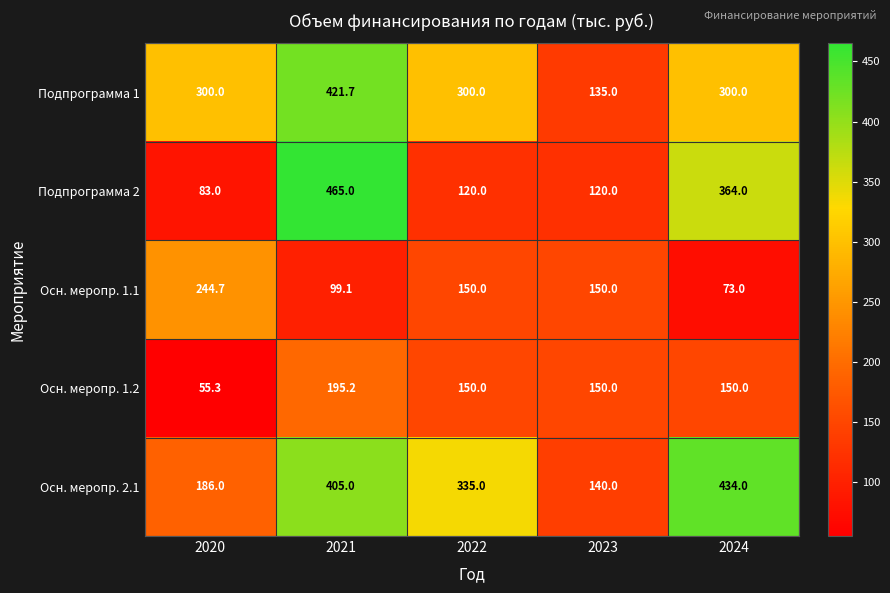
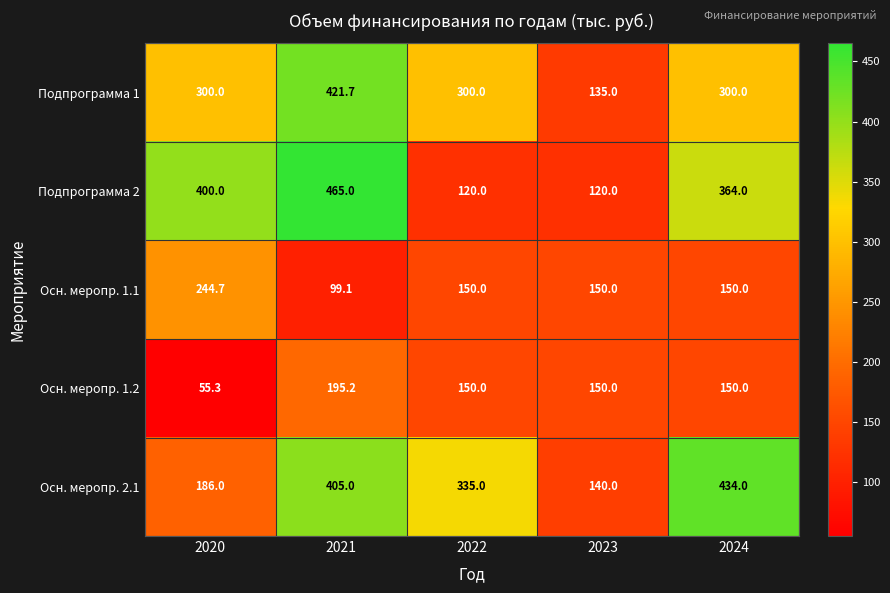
Подпрограмма 2, 2020: 83.0 -> 400.0
Осн. меропр. 1.1, 2024: 73.0 -> 150.0
